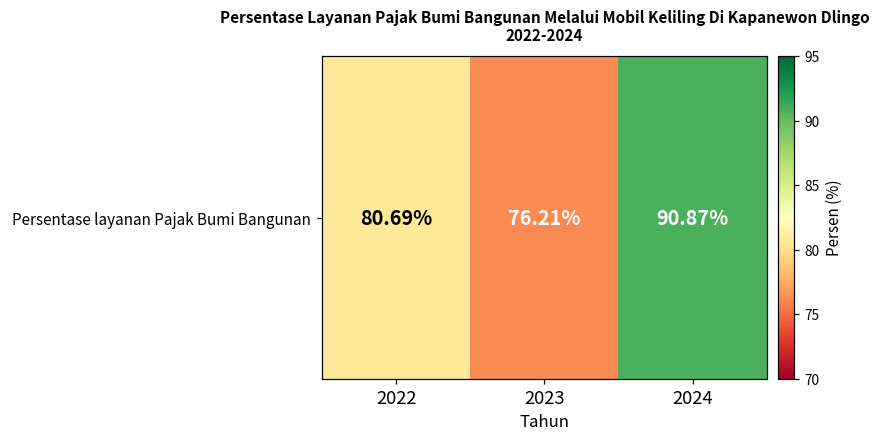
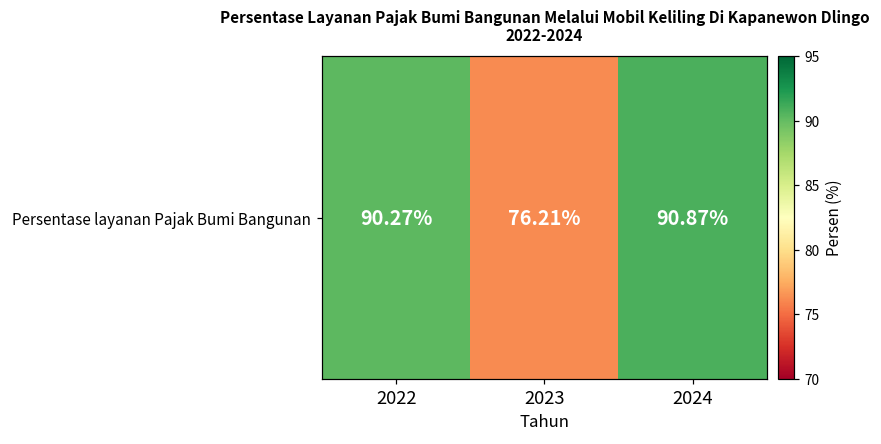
Persentase layanan Pajak Bumi Bangunan, 2022: 80.69% -> 90.27%
